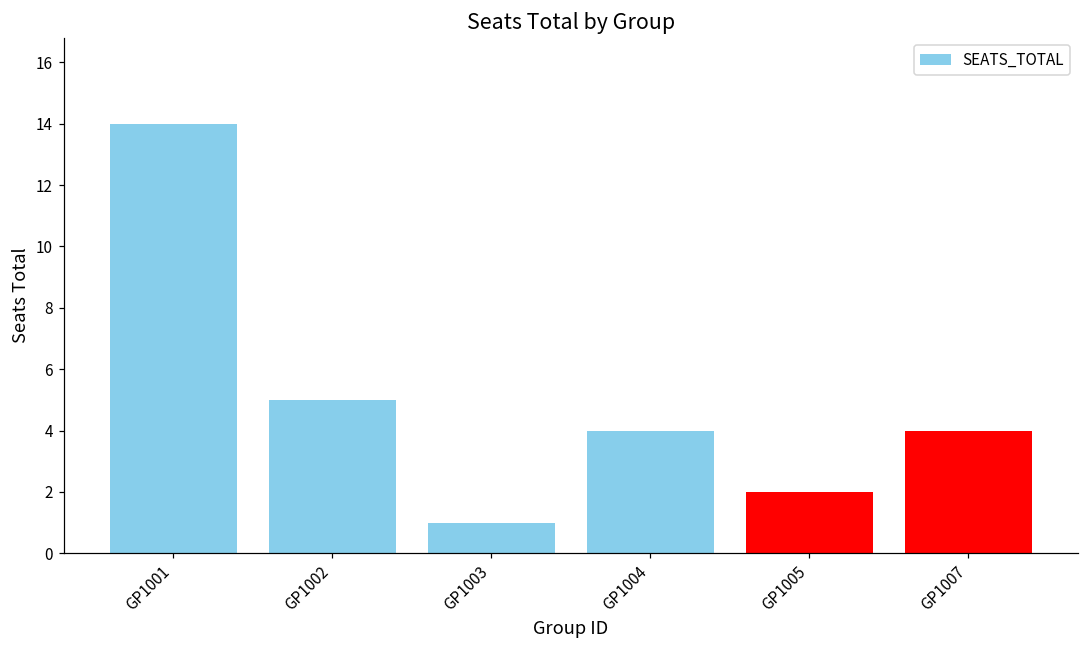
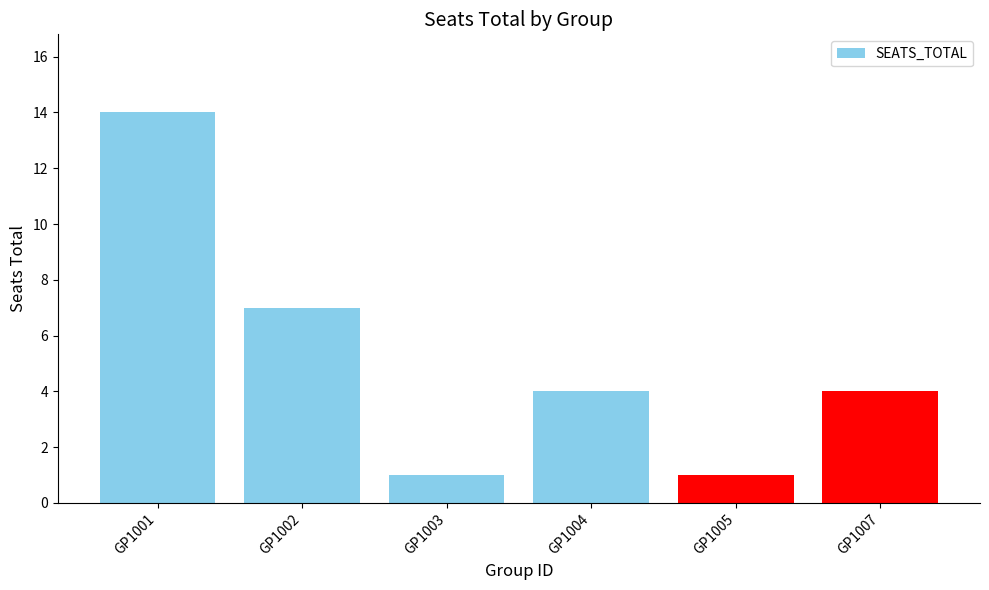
GP1002: 5 -> 7
GP1005: 2 -> 1
